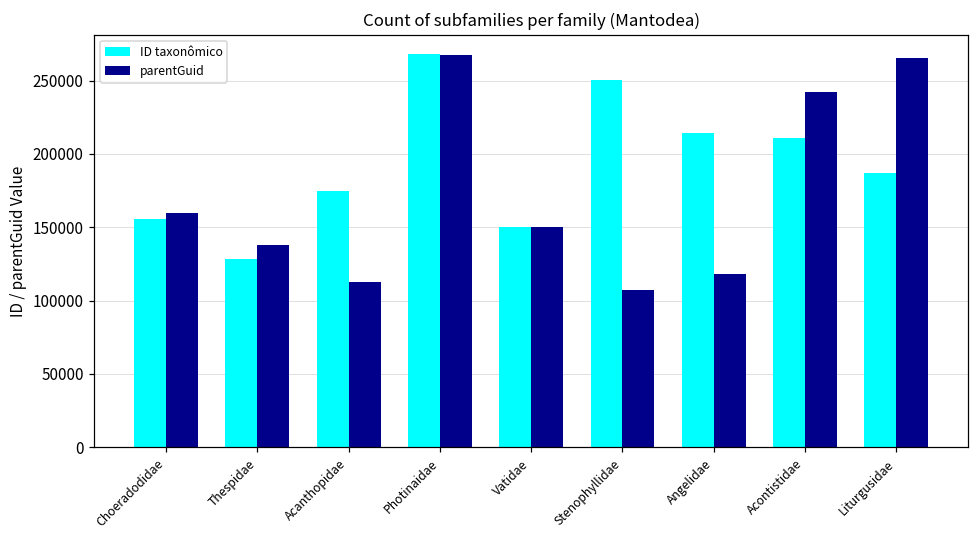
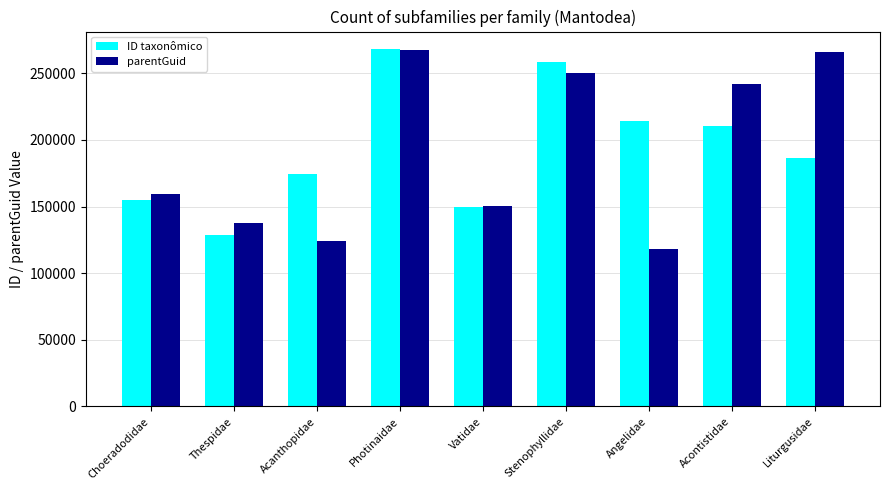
parentGuid, Acanthopidae: 112000 -> 124000
ID taxonômico, Stenophyllidae: 250000 -> 258000
parentGuid, Stenophyllidae: 107000 -> 250000
